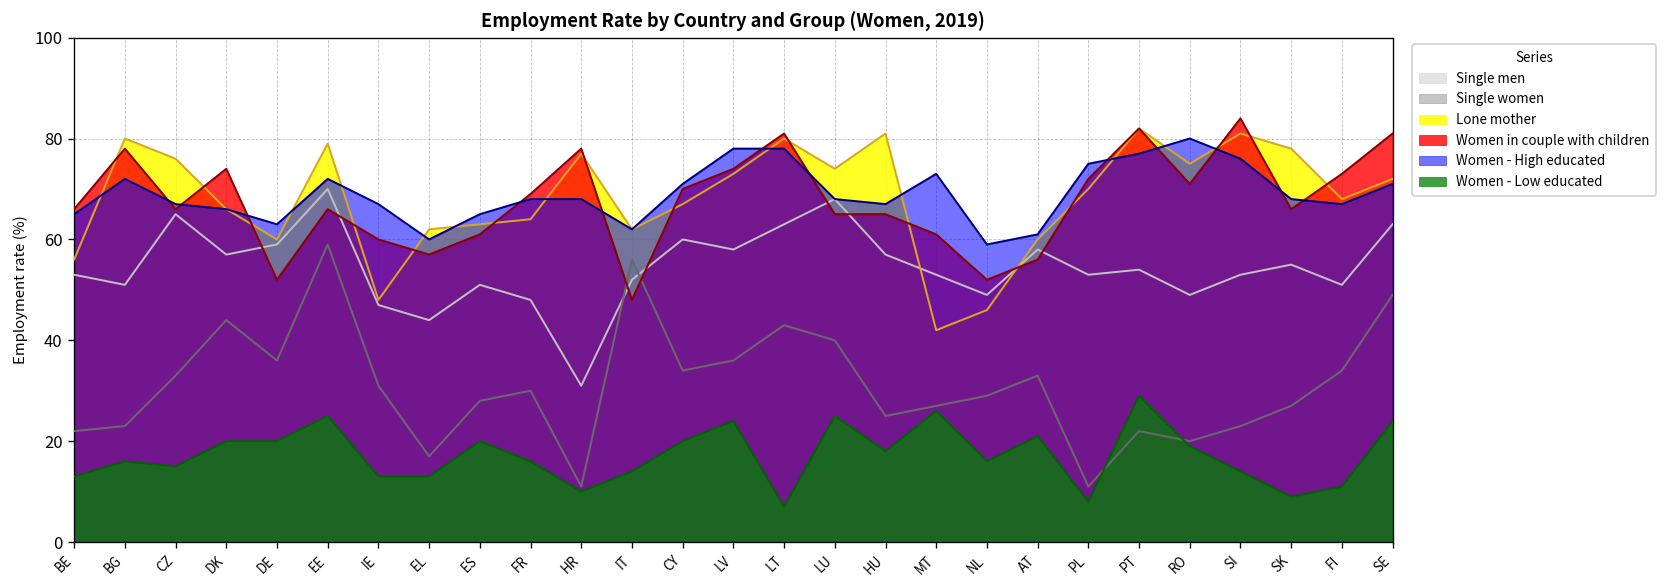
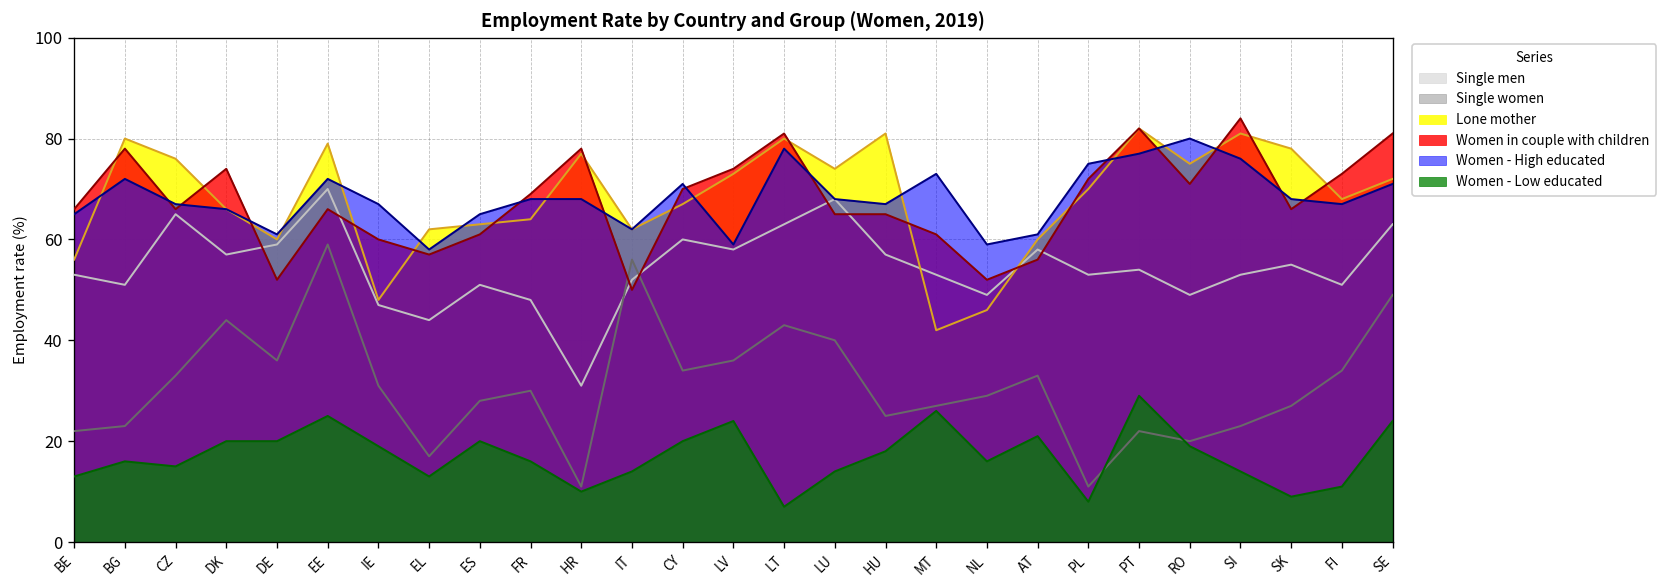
Women - High educated, DE: 63 -> 61
Women - Low educated, IE: 13 -> 19
Women - High educated, EL: 60 -> 58
Women in couple with children, IT: 48 -> 50
Women - High educated, LV: 78 -> 59
Women - Low educated, LU: 25 -> 14
